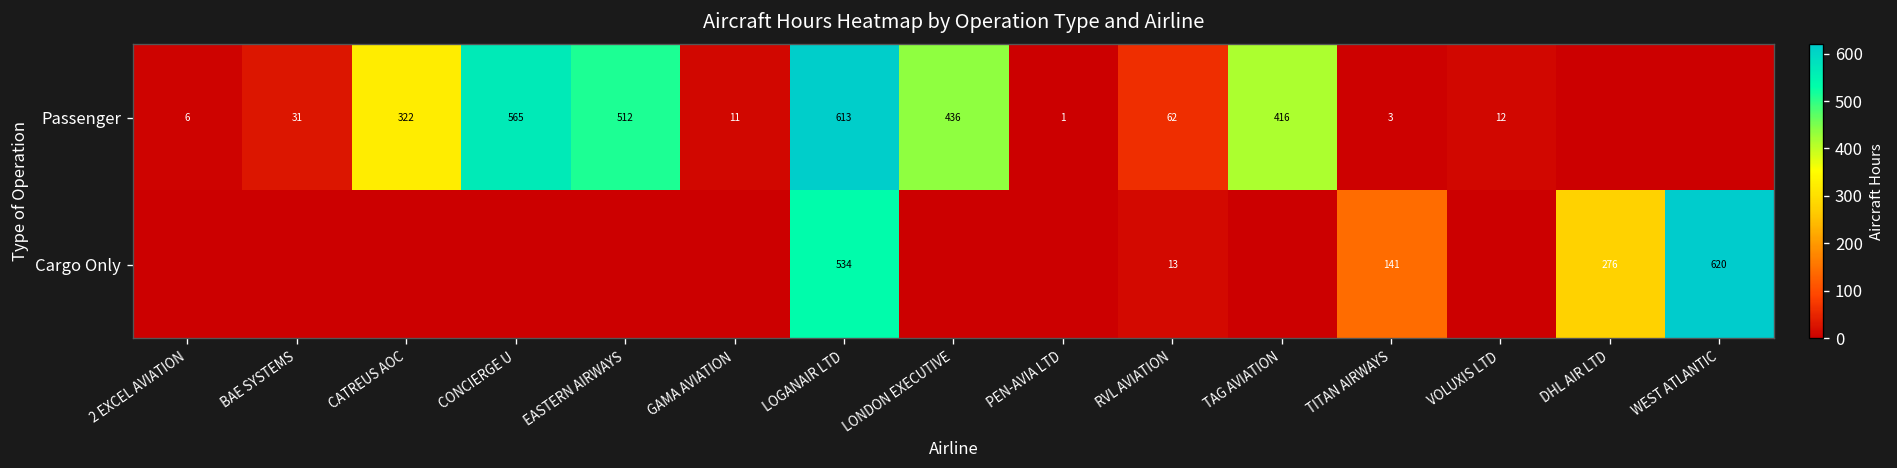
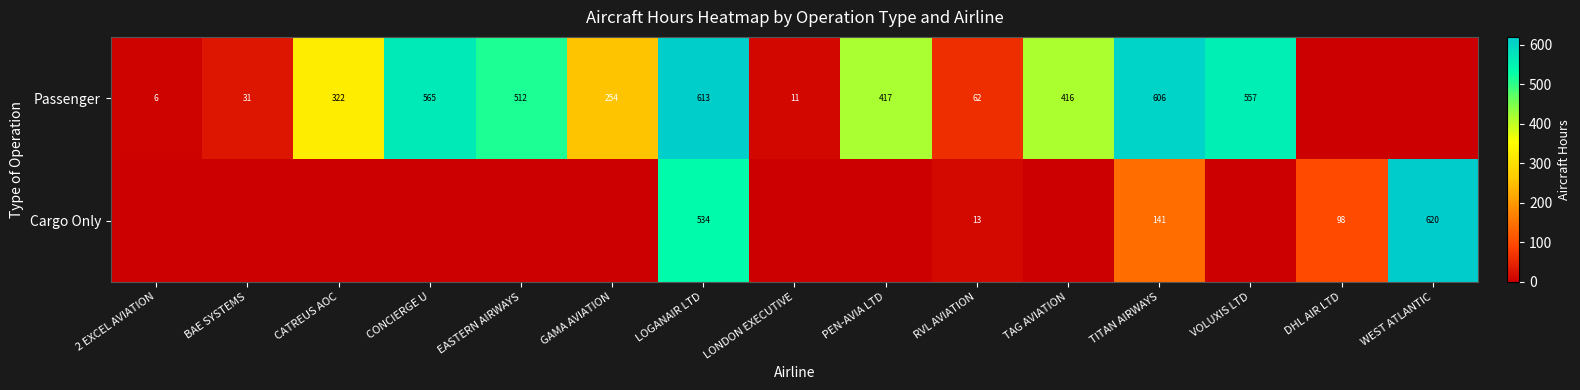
Passenger, GAMA AVIATION: 11 -> 254
Passenger, LONDON EXECUTIVE: 436 -> 11
Passenger, PEN-AVIA LTD: 1 -> 417
Passenger, TITAN AIRWAYS: 3 -> 606
Passenger, VOLUXIS LTD: 12 -> 557
Cargo Only, DHL AIR LTD: 276 -> 98
